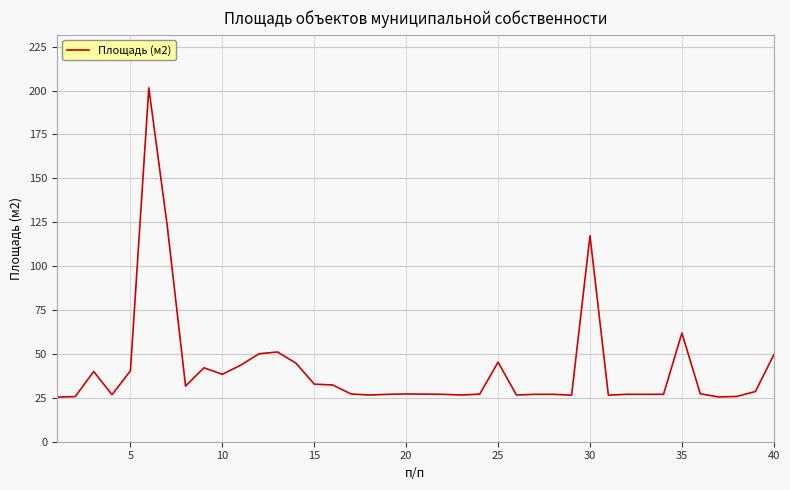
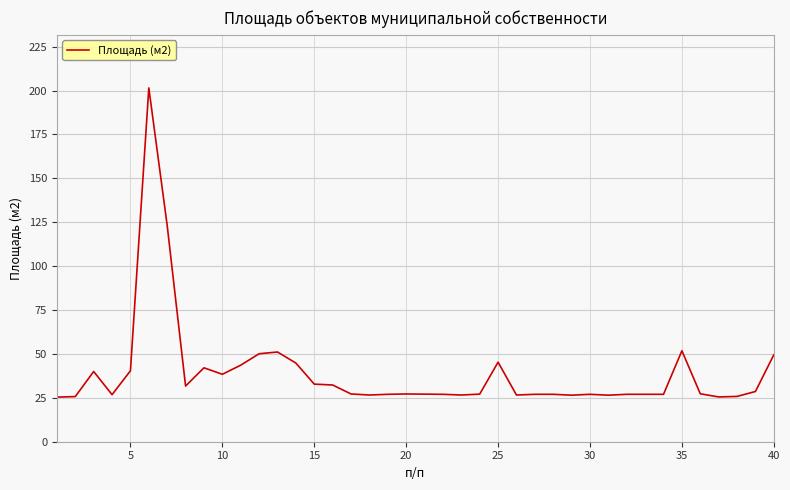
30: 117 -> 27
35: 62 -> 52
